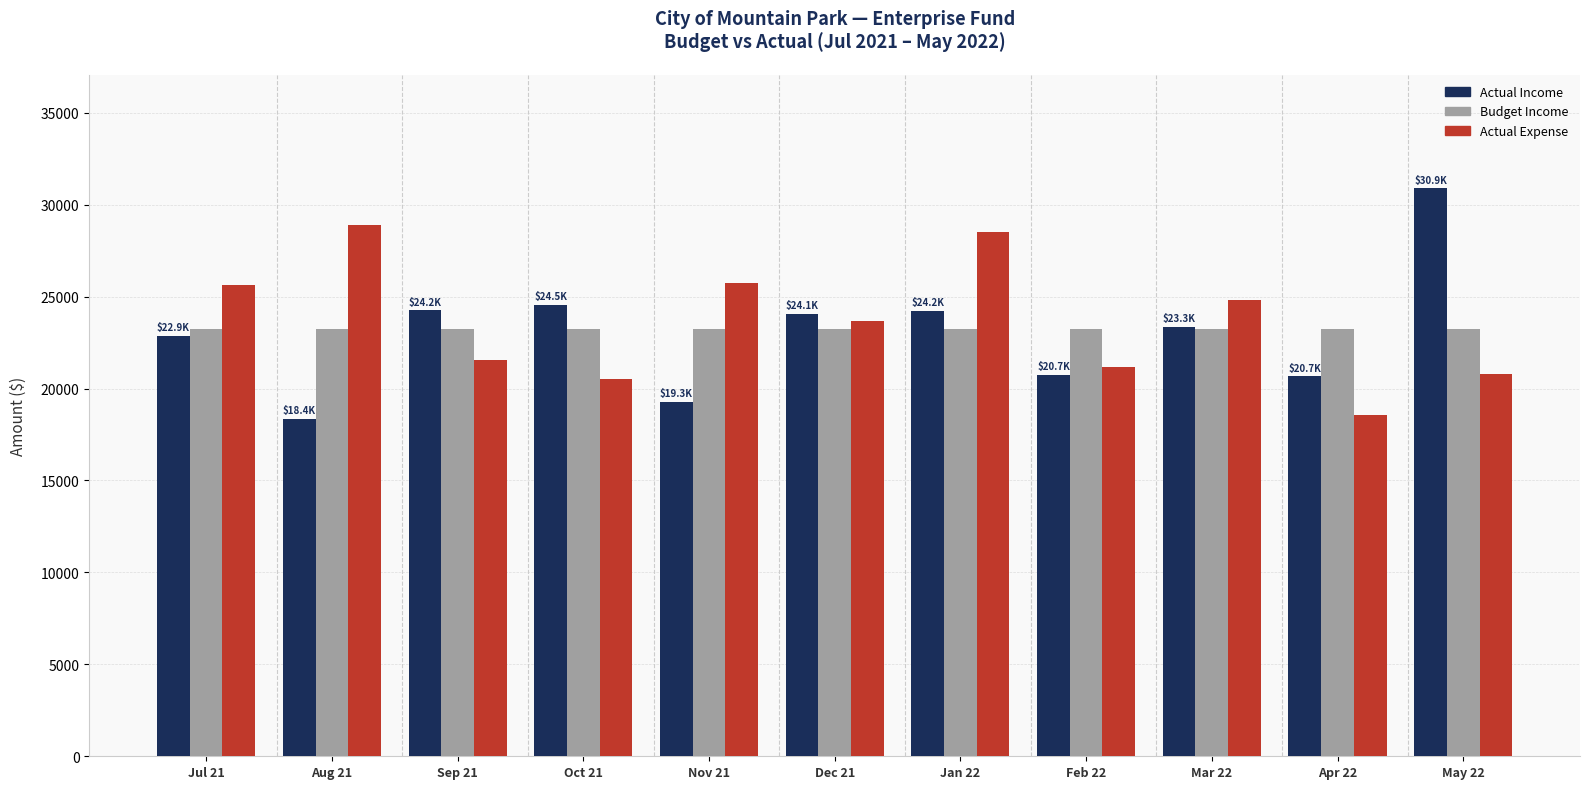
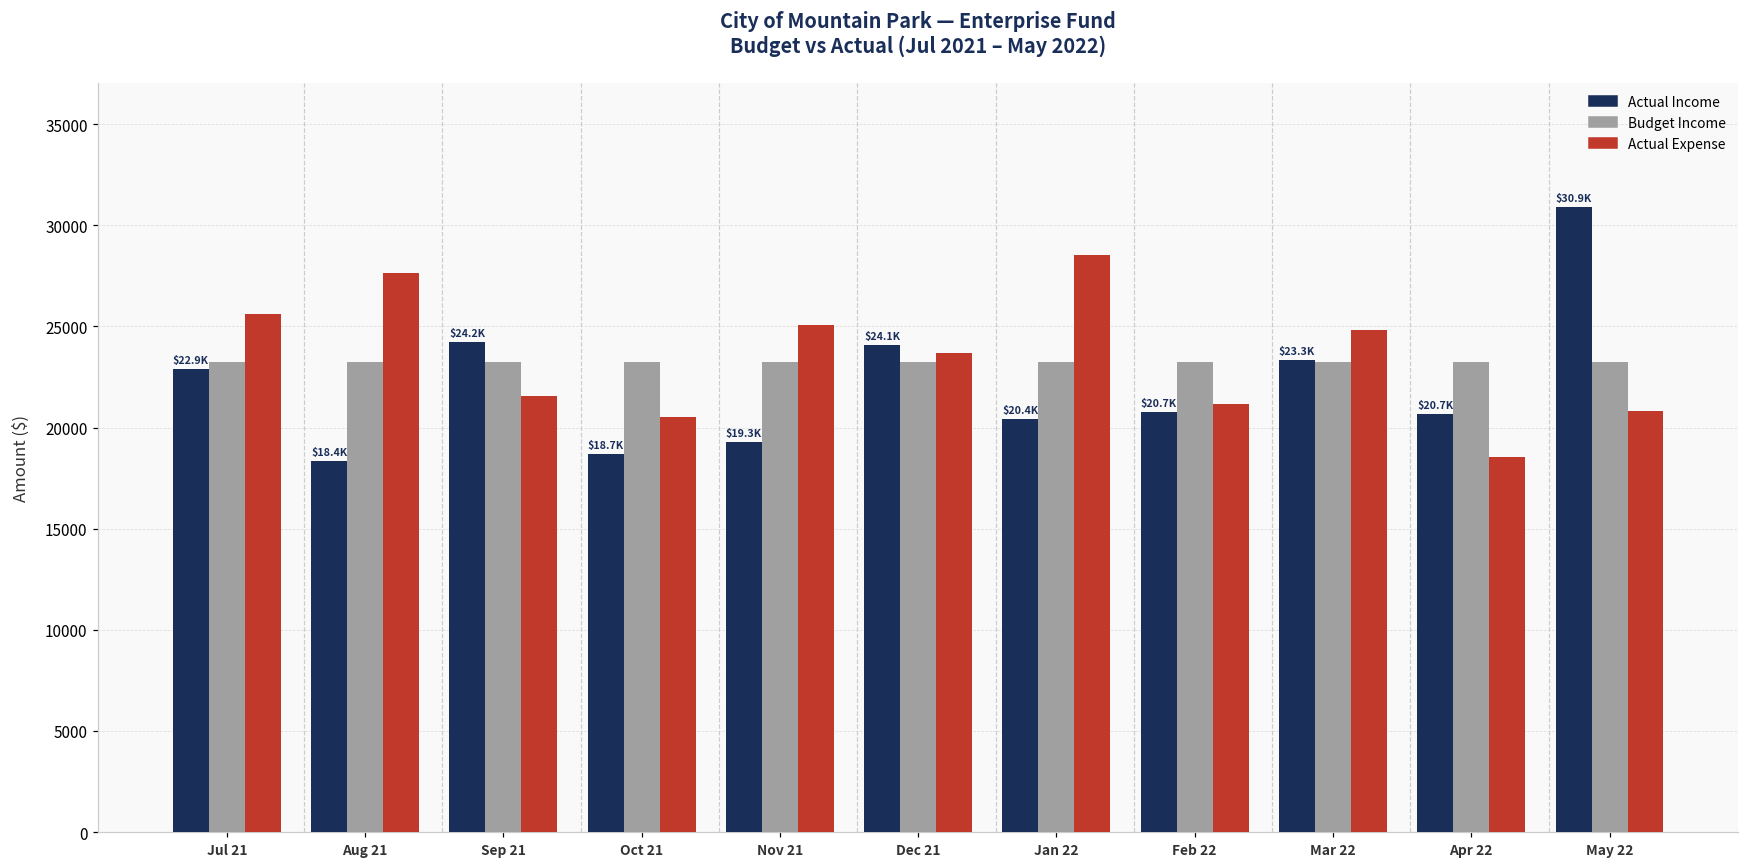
Actual Expense, Aug 21: 28900 -> 27700
Actual Income, Oct 21: $24.5K -> $18.7K
Actual Expense, Nov 21: 25800 -> 25100
Actual Income, Jan 22: $24.2K -> $20.4K
